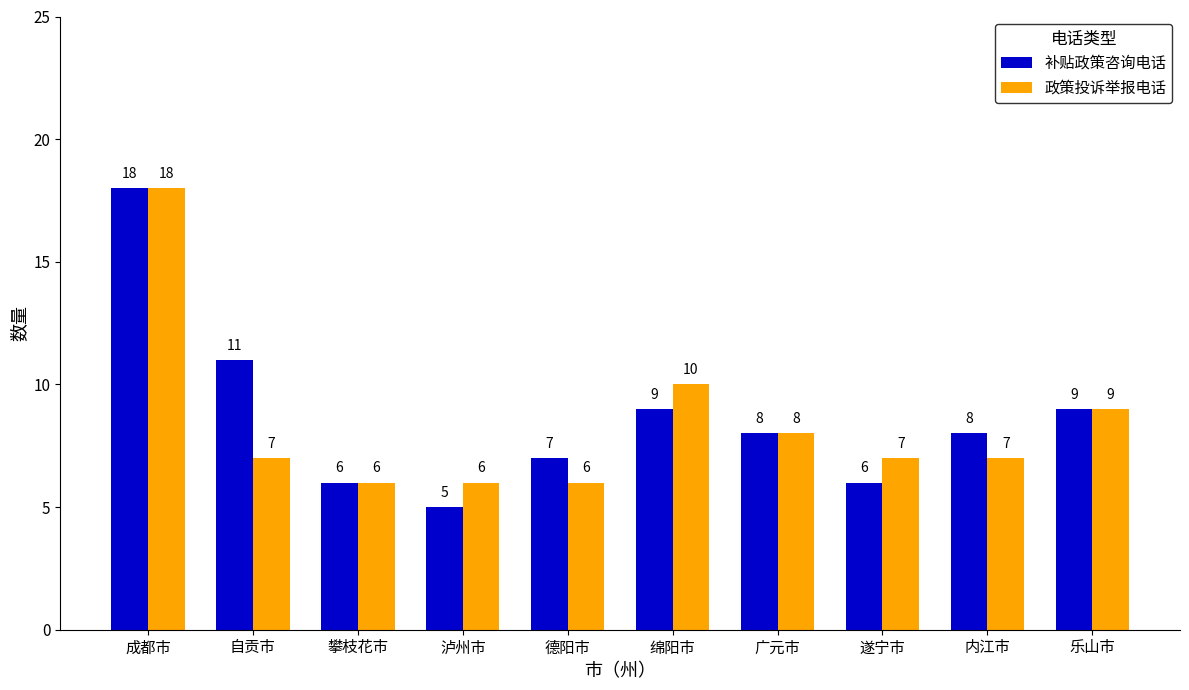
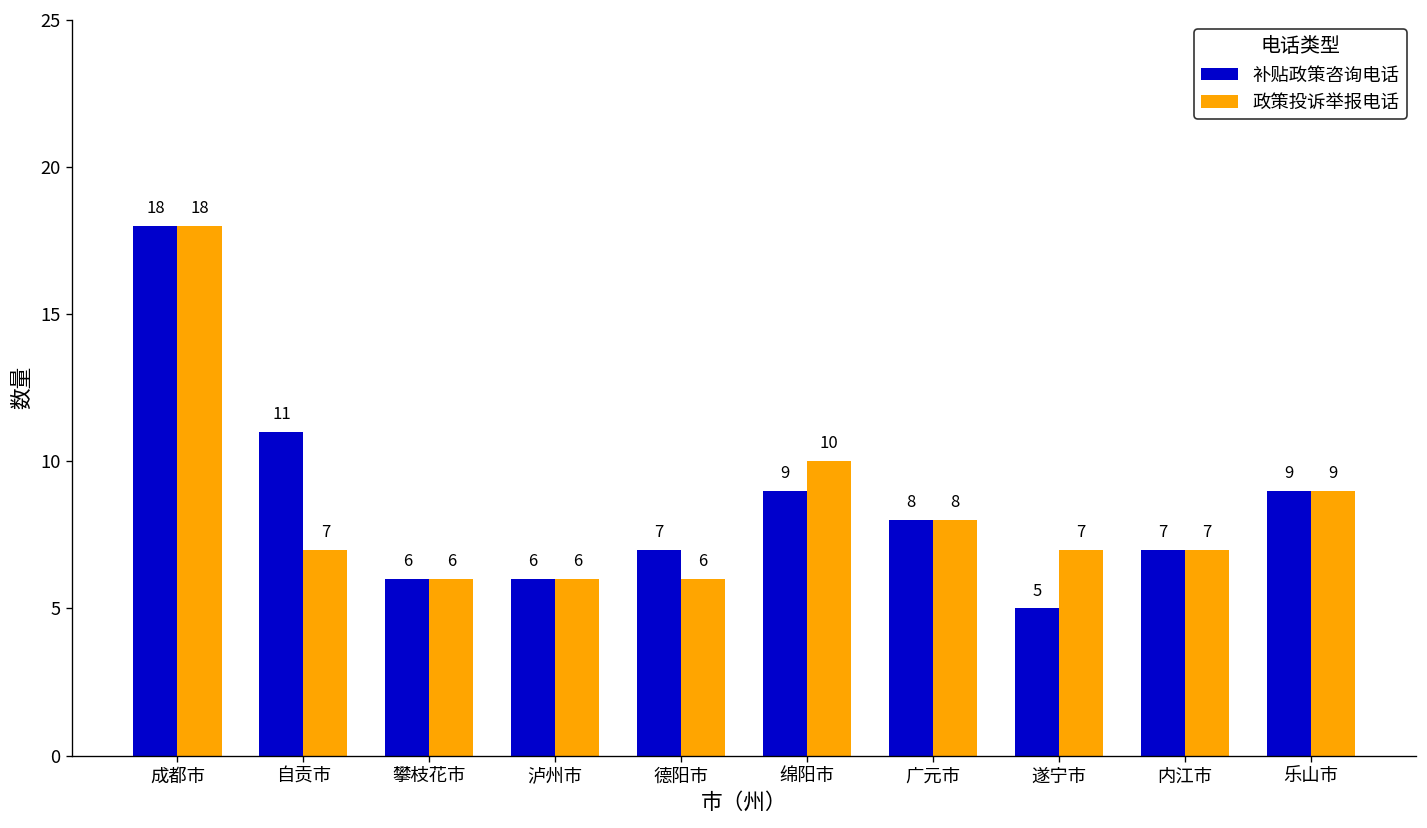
补贴政策咨询电话, 泸州市: 5 -> 6
补贴政策咨询电话, 遂宁市: 6 -> 5
补贴政策咨询电话, 内江市: 8 -> 7
